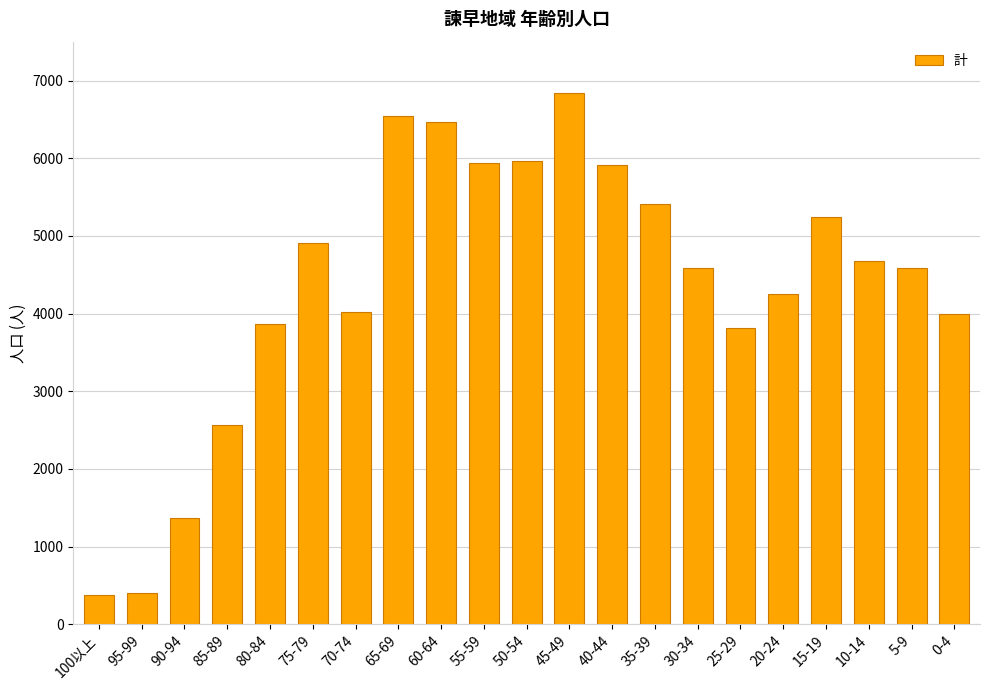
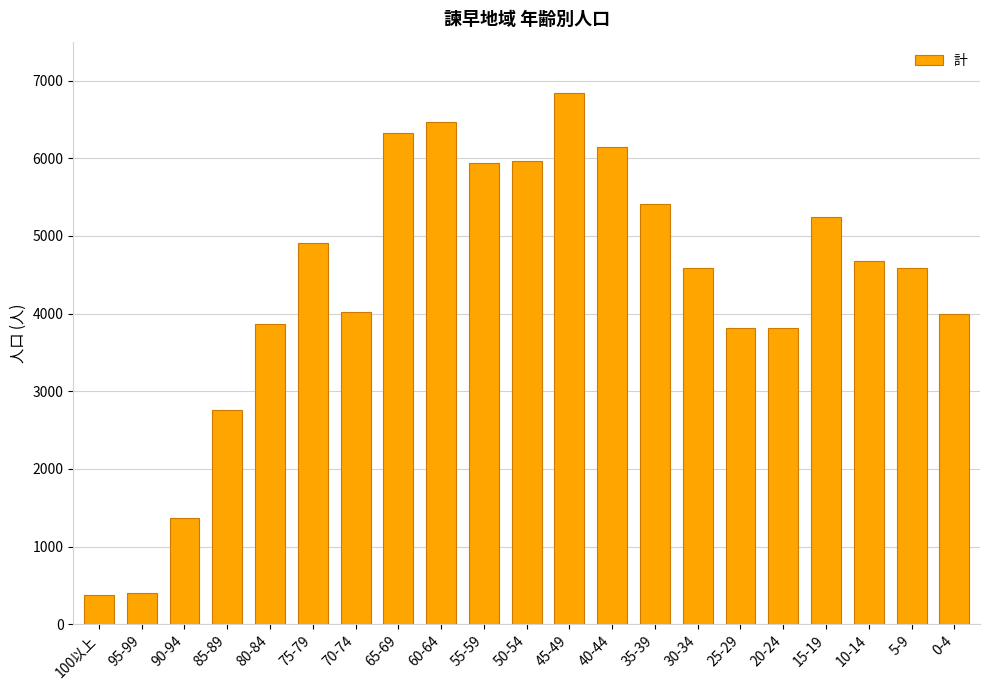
85-89: 2600 -> 2800
65-69: 6500 -> 6300
40-44: 5900 -> 6100
20-24: 4200 -> 3800
